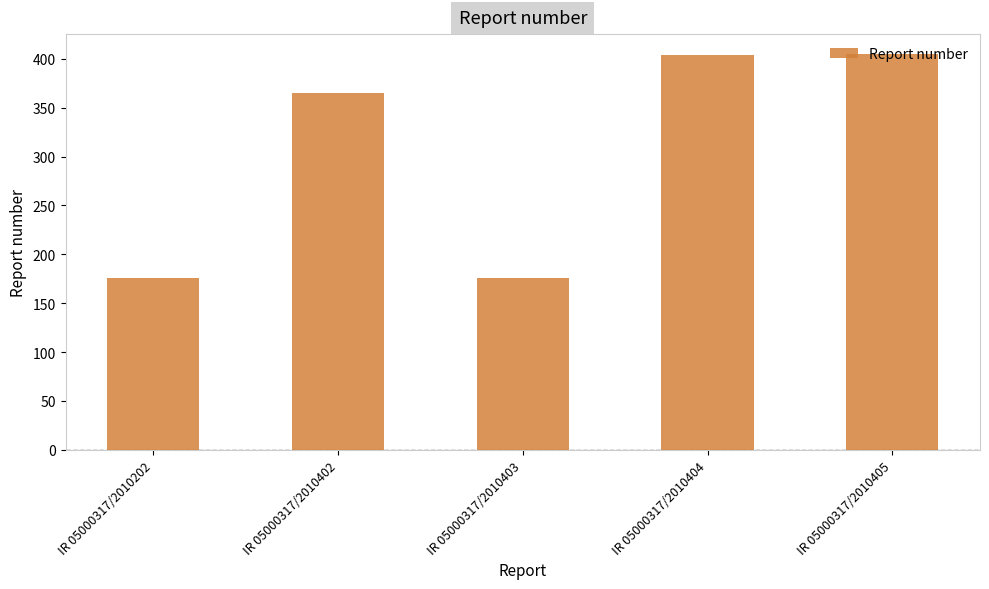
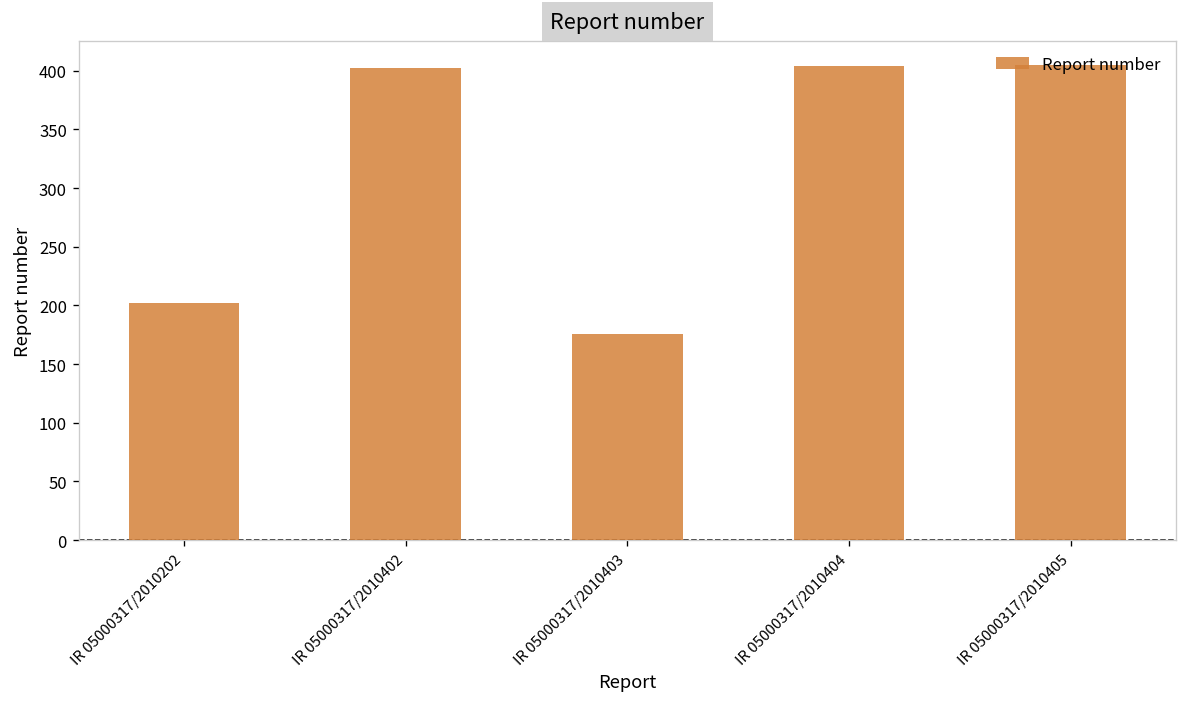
IR 05000317/2010202: 180 -> 200
IR 05000317/2010402: 370 -> 400
